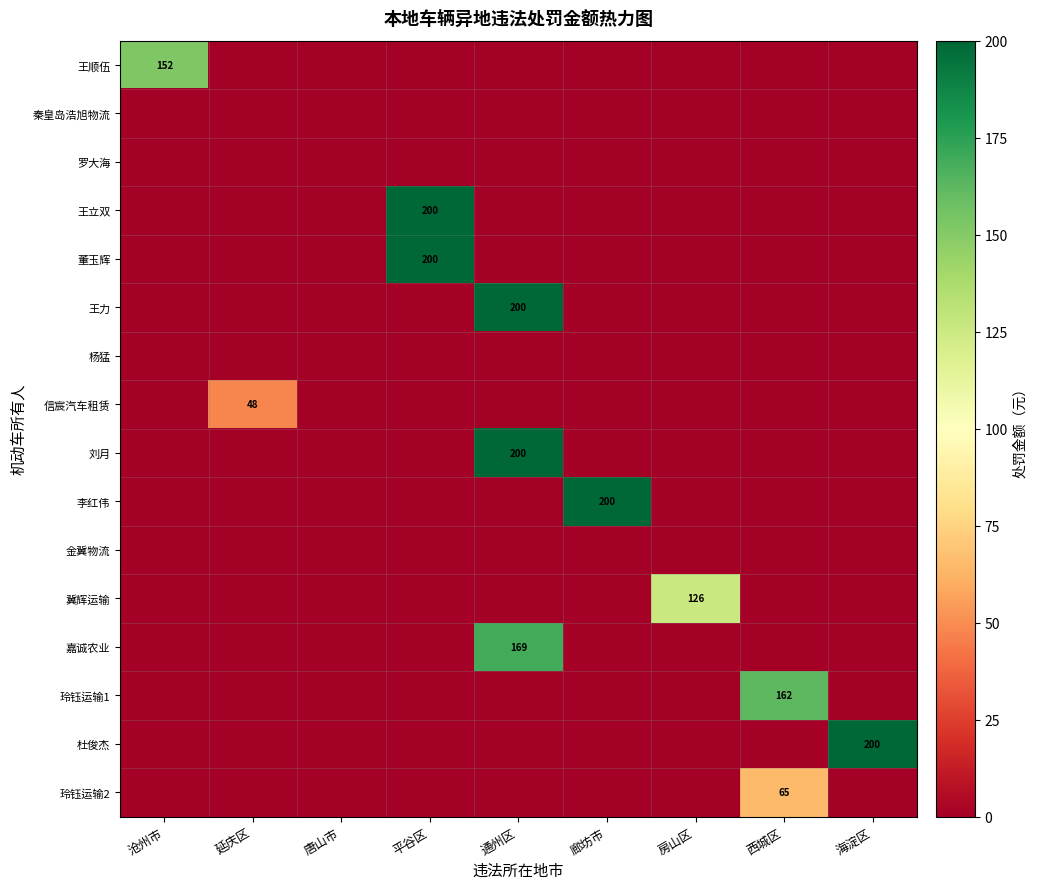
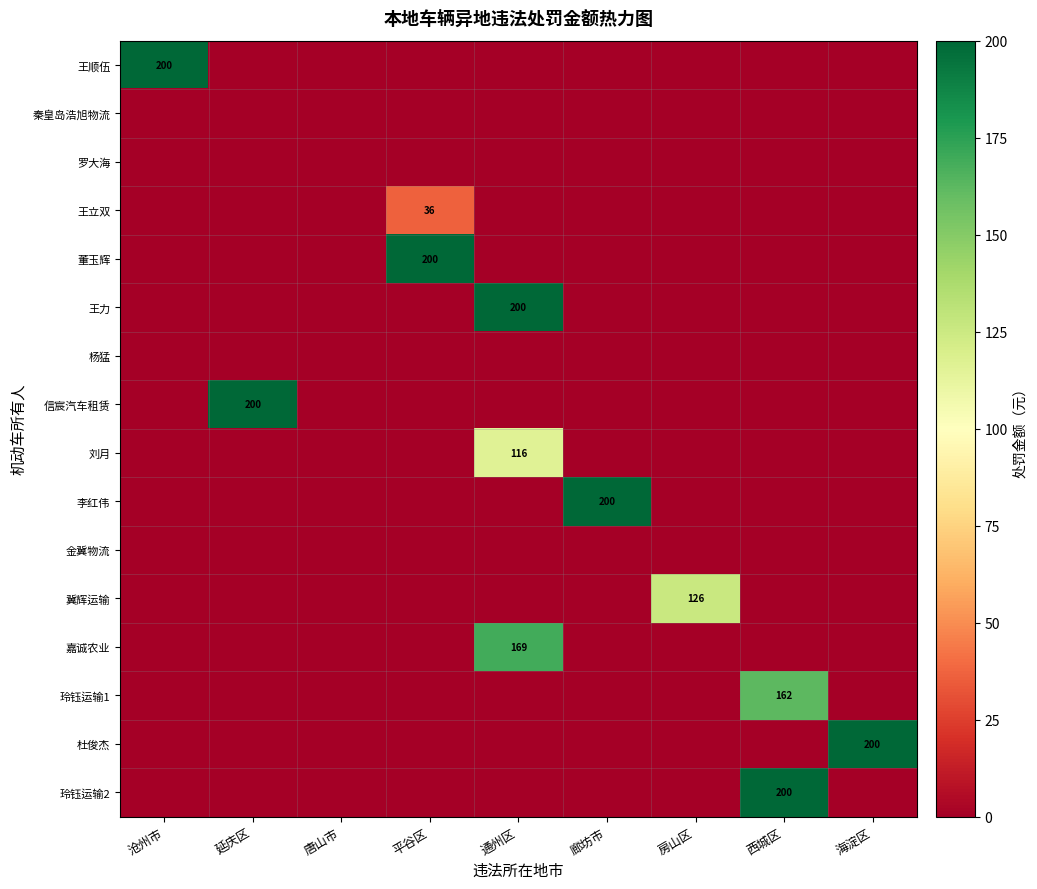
王顺伍, 沧州市: 152 -> 200
王立双, 平谷区: 200 -> 36
信宸汽车租赁, 延庆区: 48 -> 200
刘月, 通州区: 200 -> 116
玲钰运输2, 西城区: 65 -> 200
